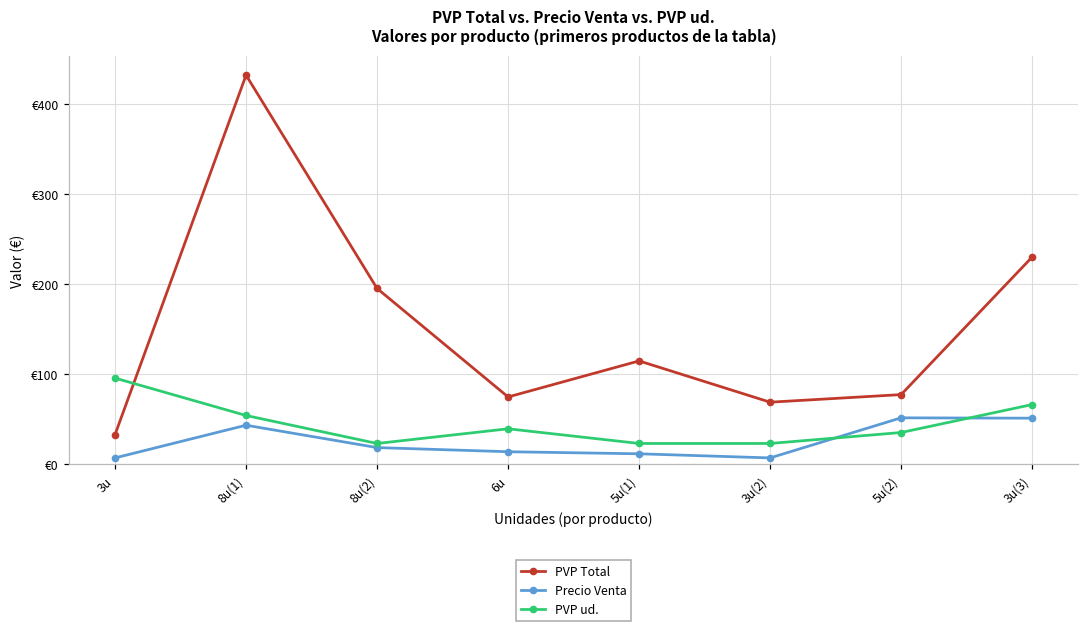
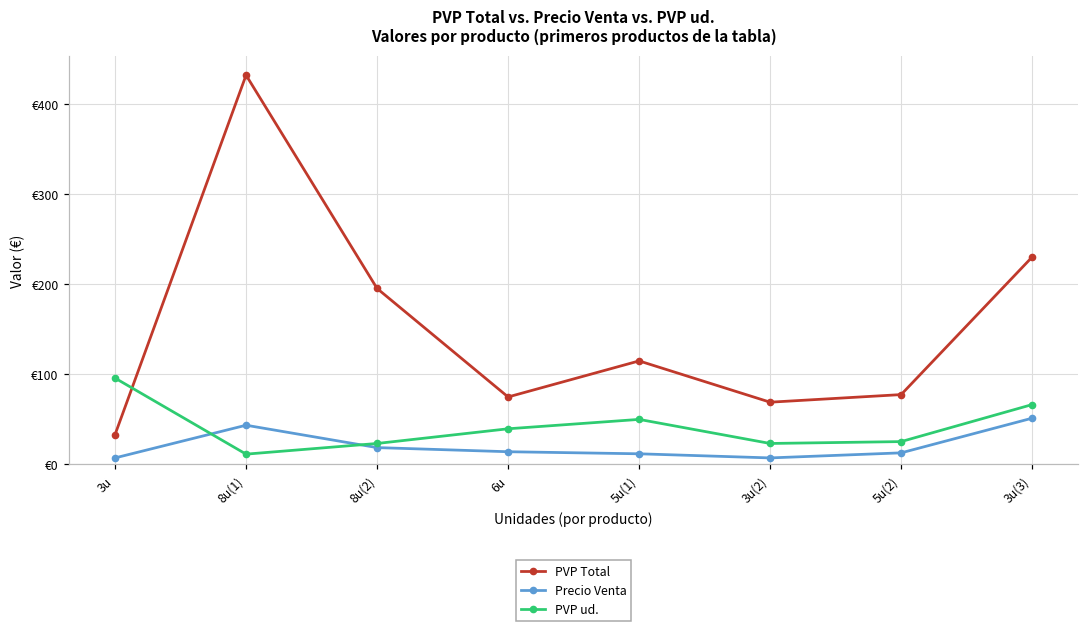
PVP ud., 8u(1): €50 -> €10
PVP ud., 5u(1): €20 -> €50
Precio Venta, 5u(2): €50 -> €10
PVP ud., 5u(2): €40 -> €30
